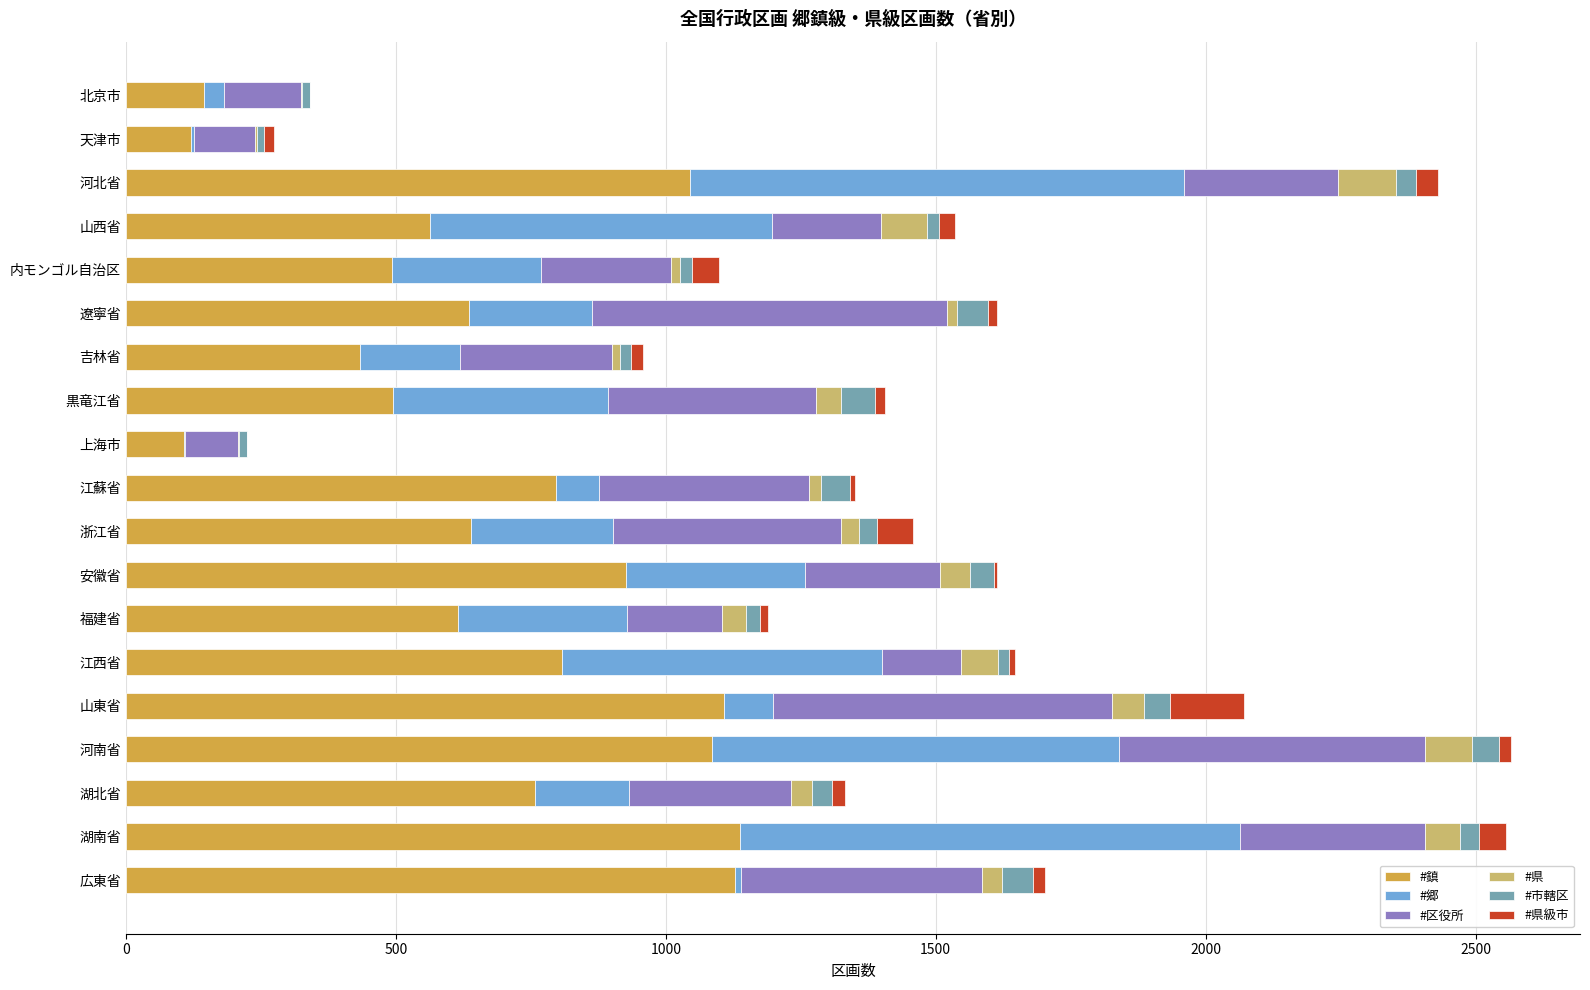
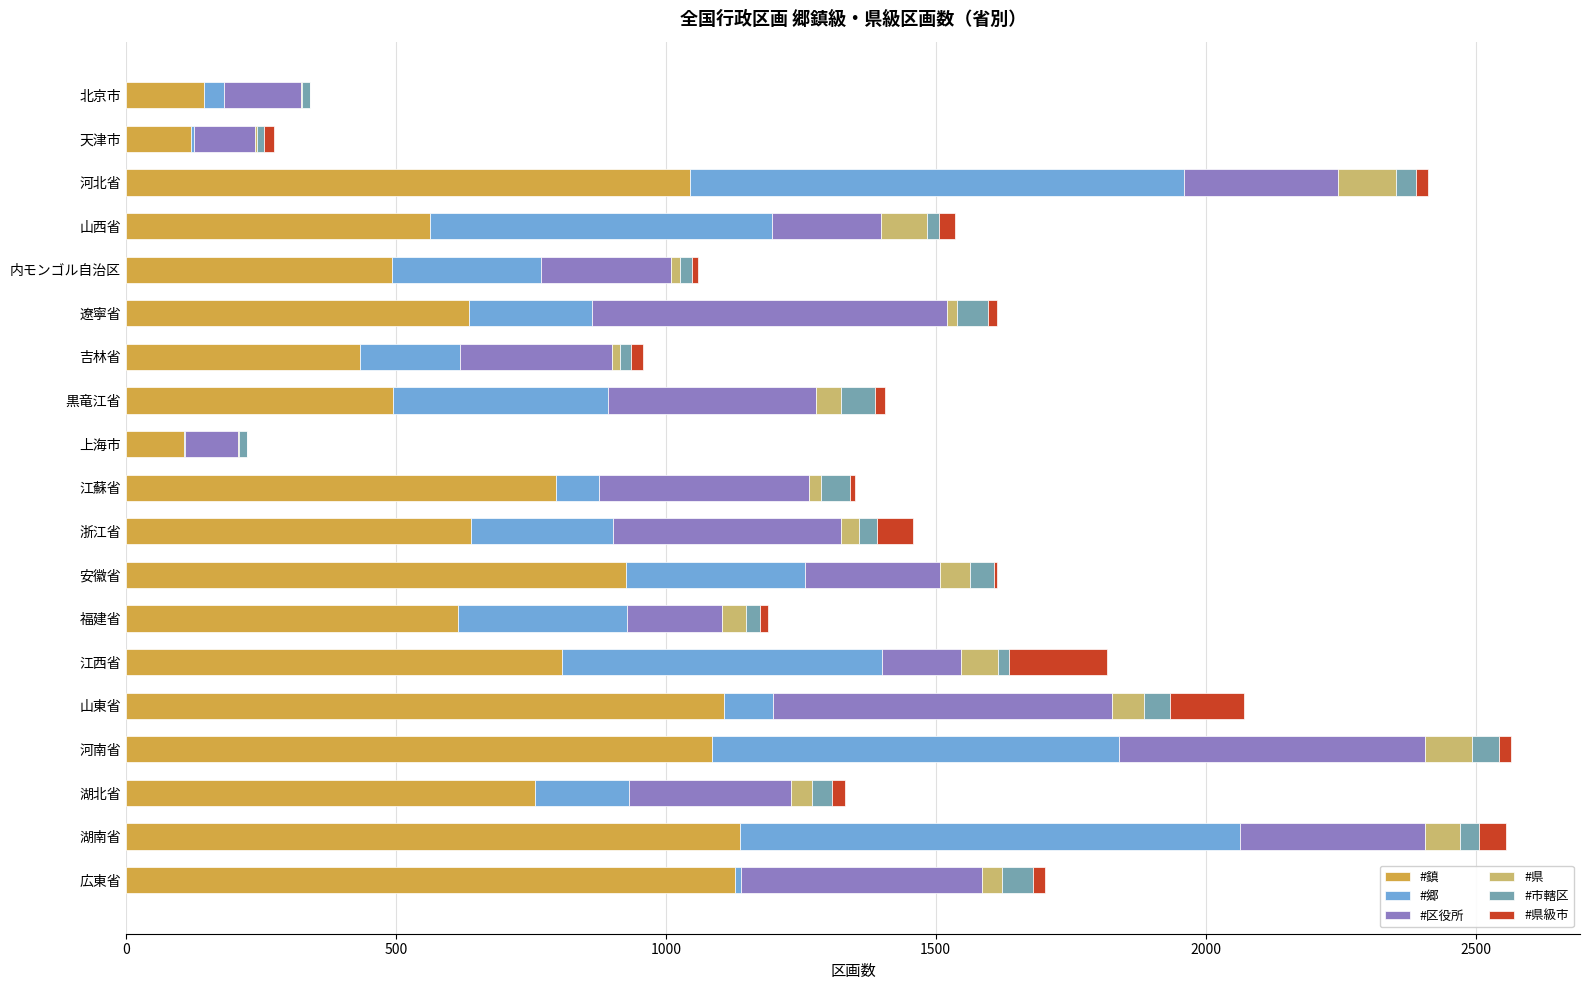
#県級市, 河北省: 40 -> 20
#県級市, 内モンゴル自治区: 50 -> 10
#県級市, 江西省: 10 -> 180
